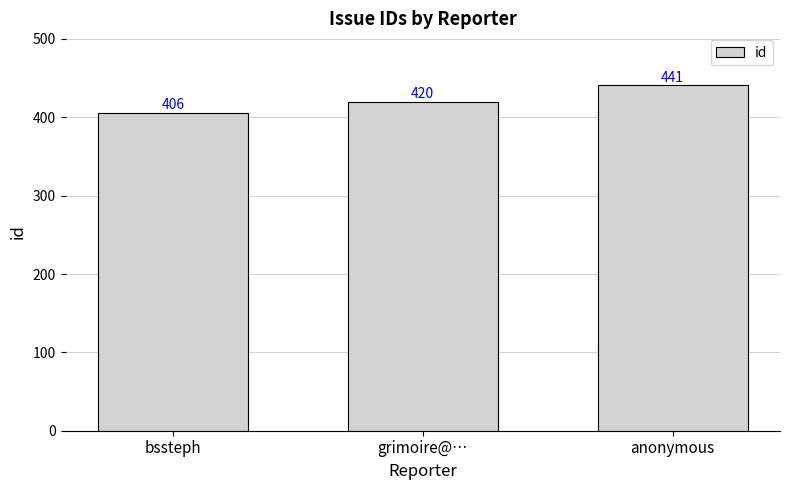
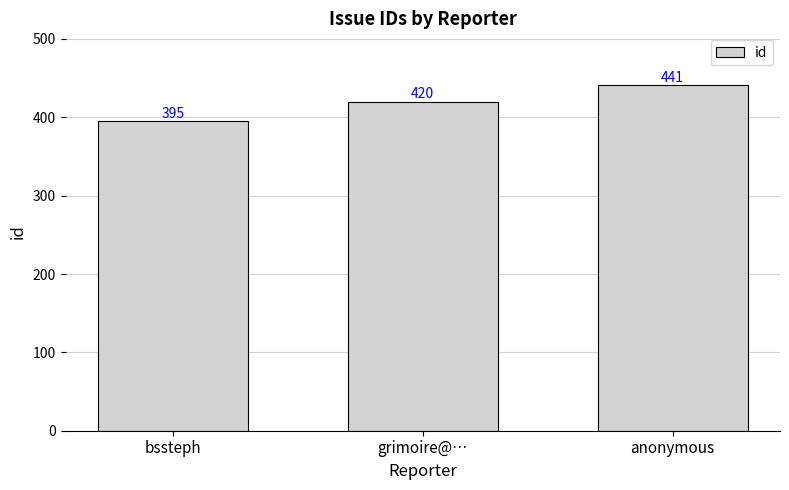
bssteph: 406 -> 395
